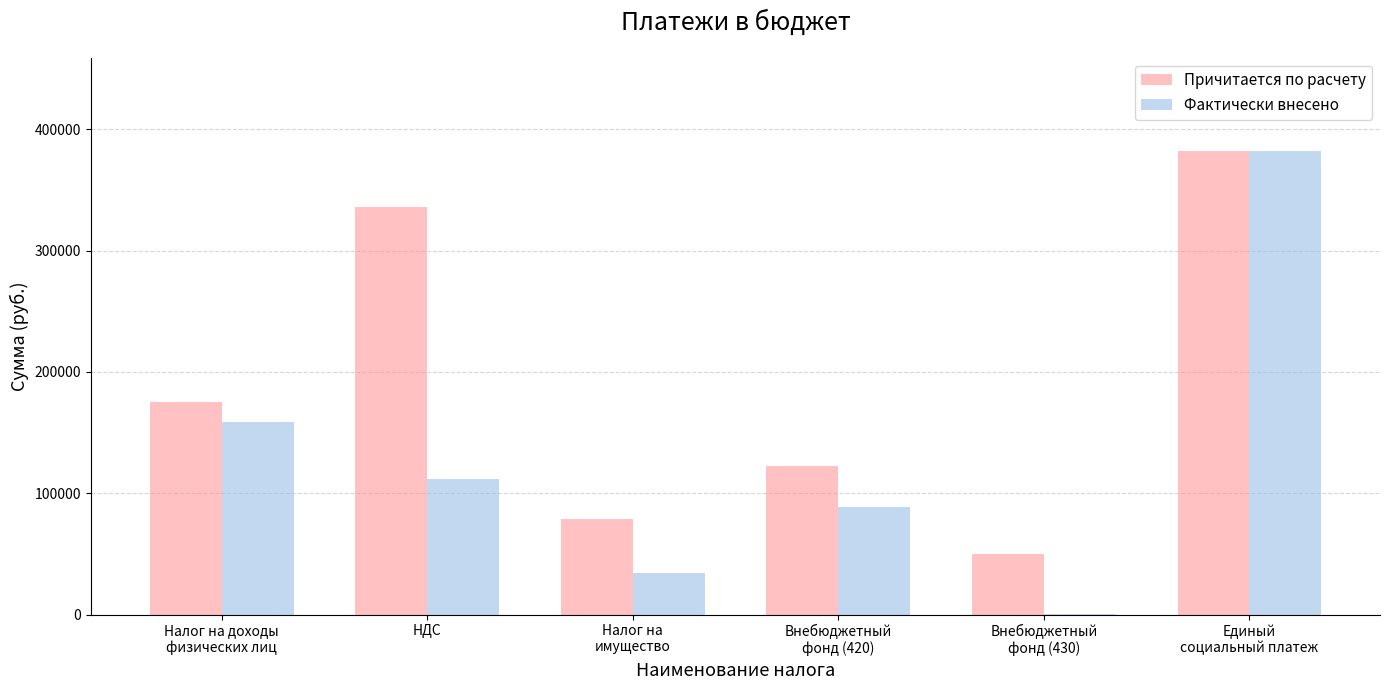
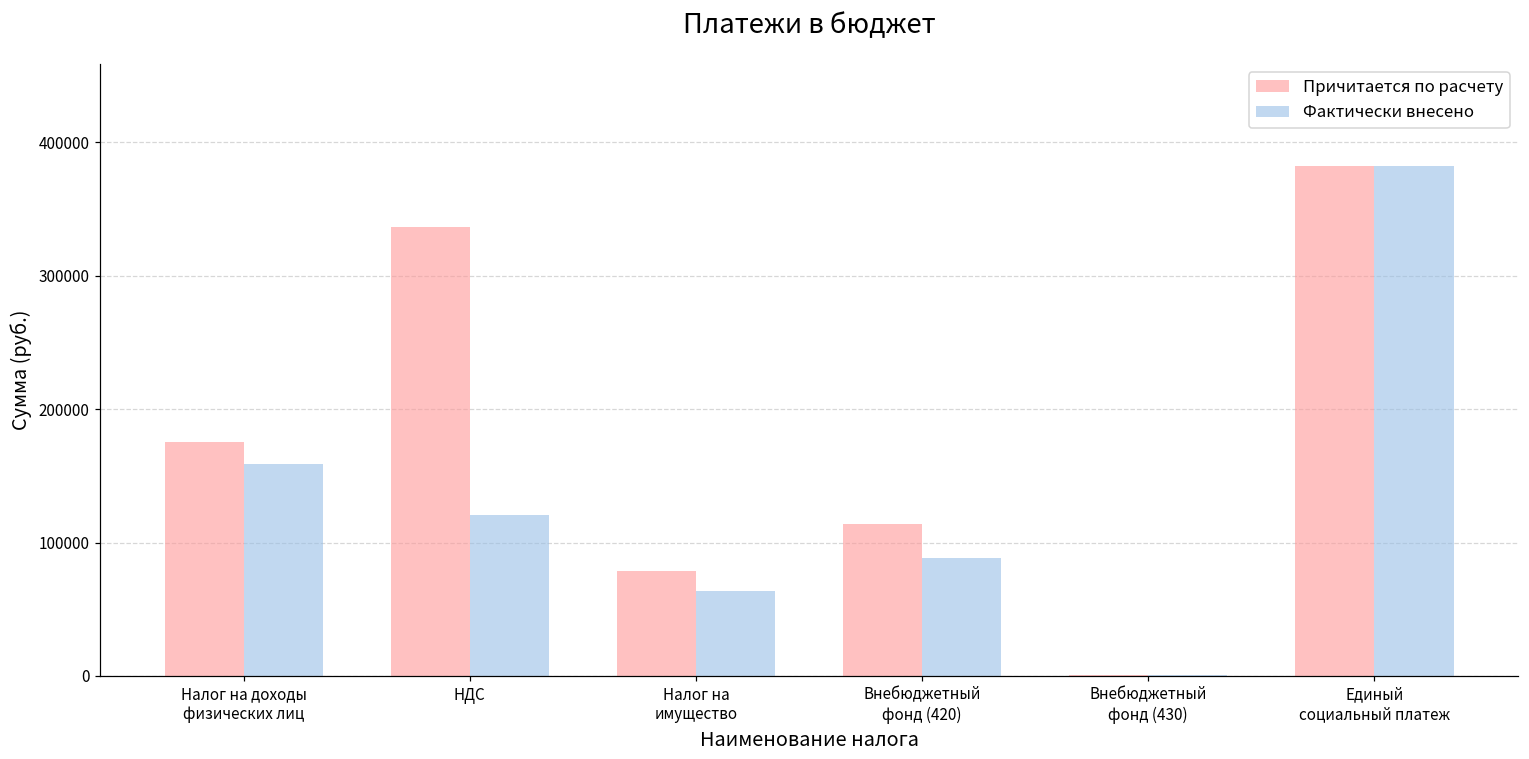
Фактически внесено, НДС: 111000 -> 121000
Фактически внесено, Налог на имущество: 34000 -> 63000
Причитается по расчету, Внебюджетный фонд (420): 122000 -> 114000
Причитается по расчету, Внебюджетный фонд (430): 50000 -> 1000
